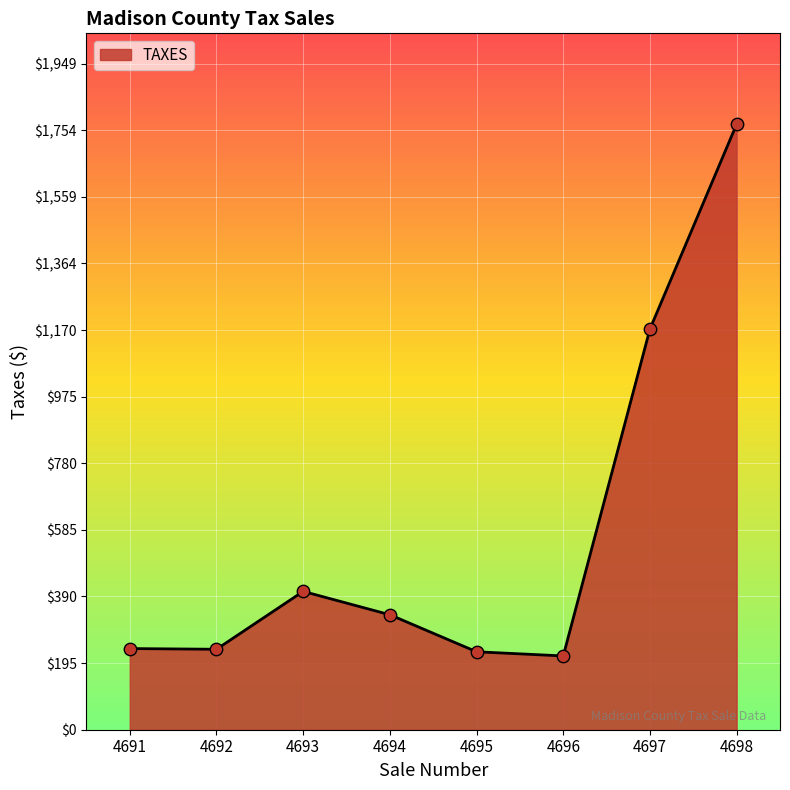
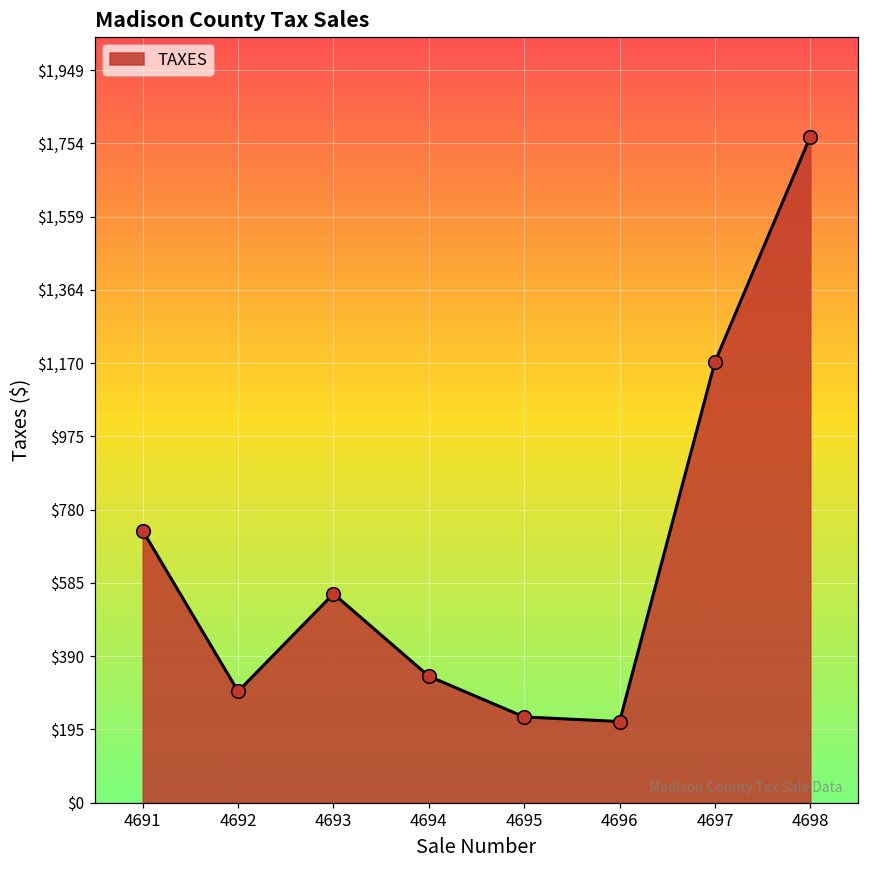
4691: $240 -> $720
4692: $240 -> $300
4693: $400 -> $560
